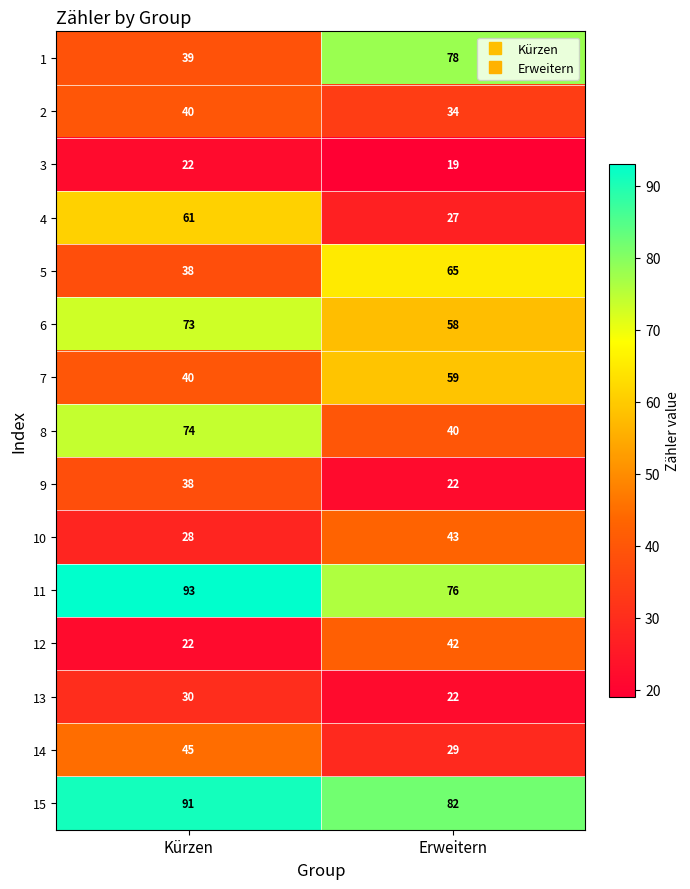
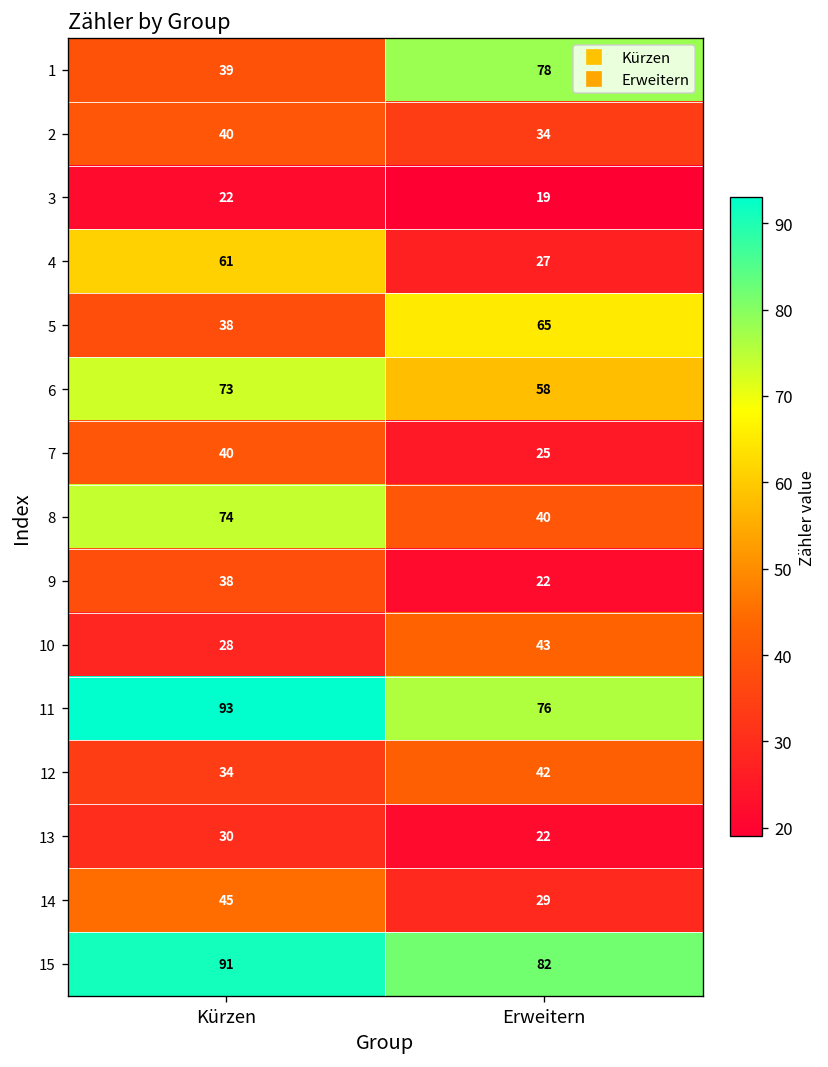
7, Erweitern: 59 -> 25
12, Kürzen: 22 -> 34
